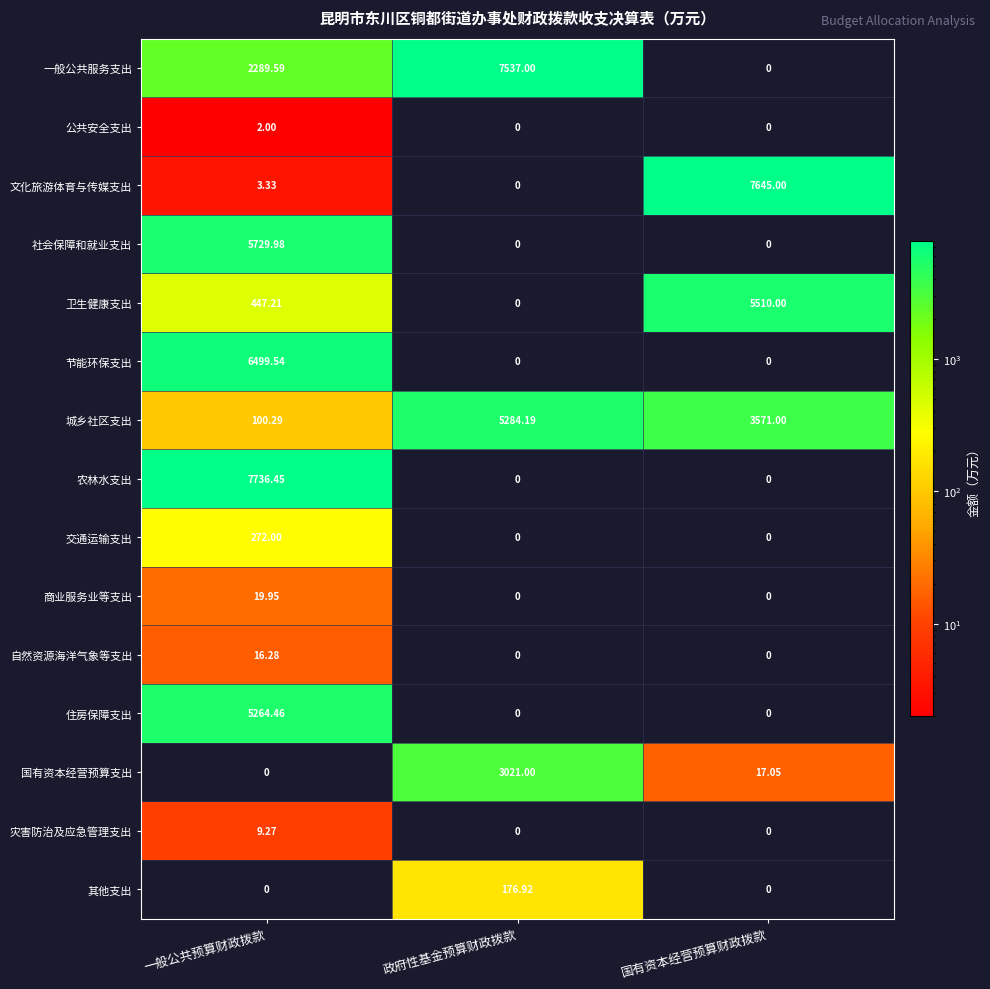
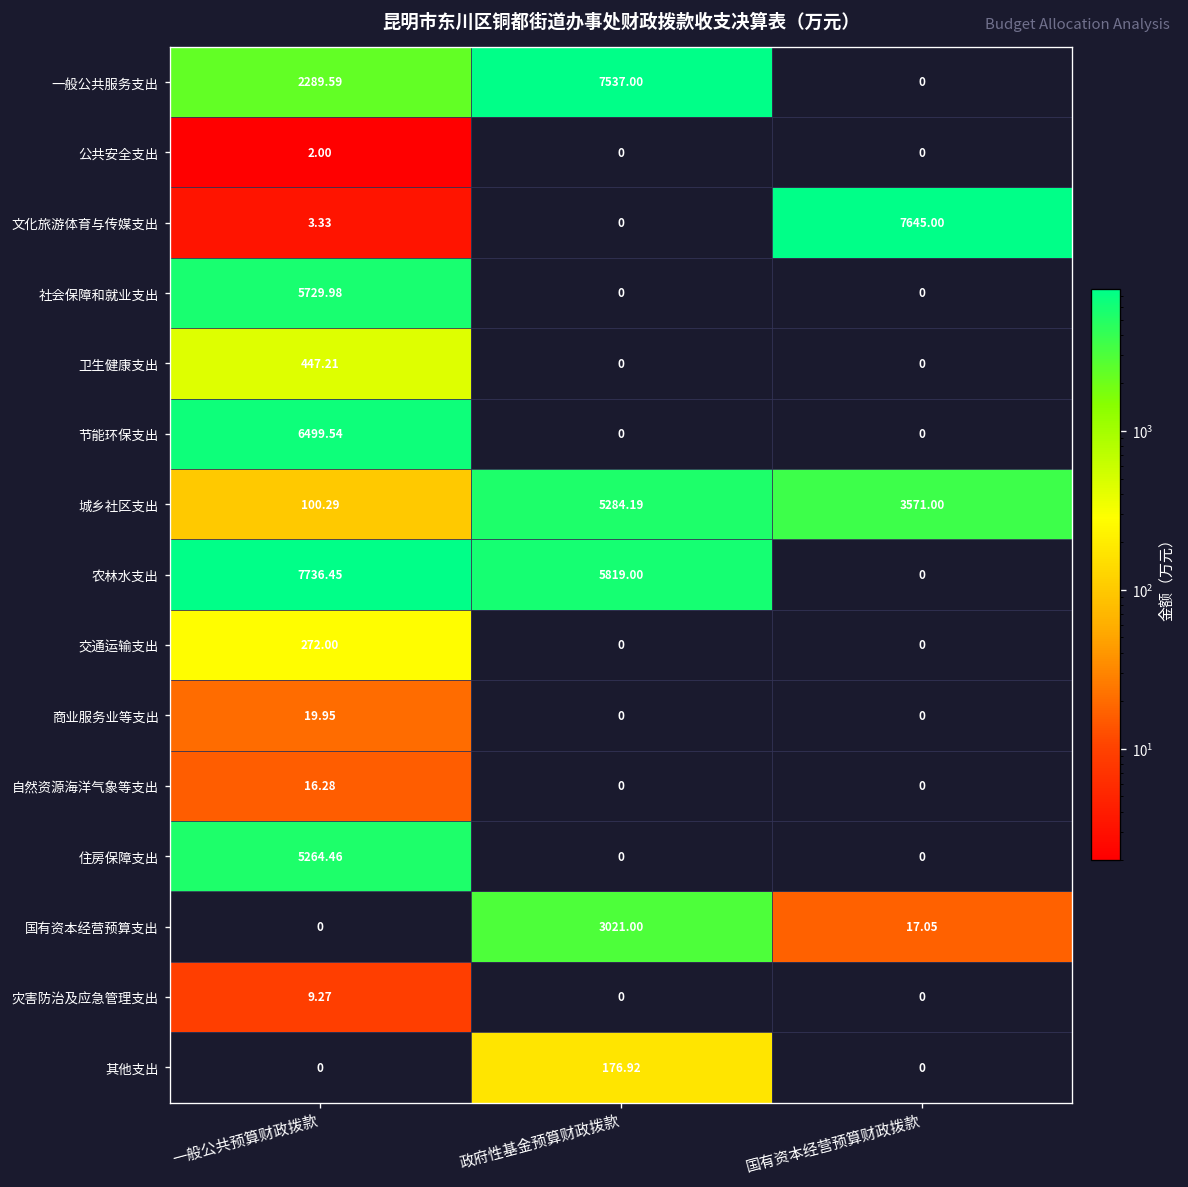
卫生健康支出, 国有资本经营预算财政拨款: 5510.00 -> 0
农林水支出, 政府性基金预算财政拨款: 0 -> 5819.00
